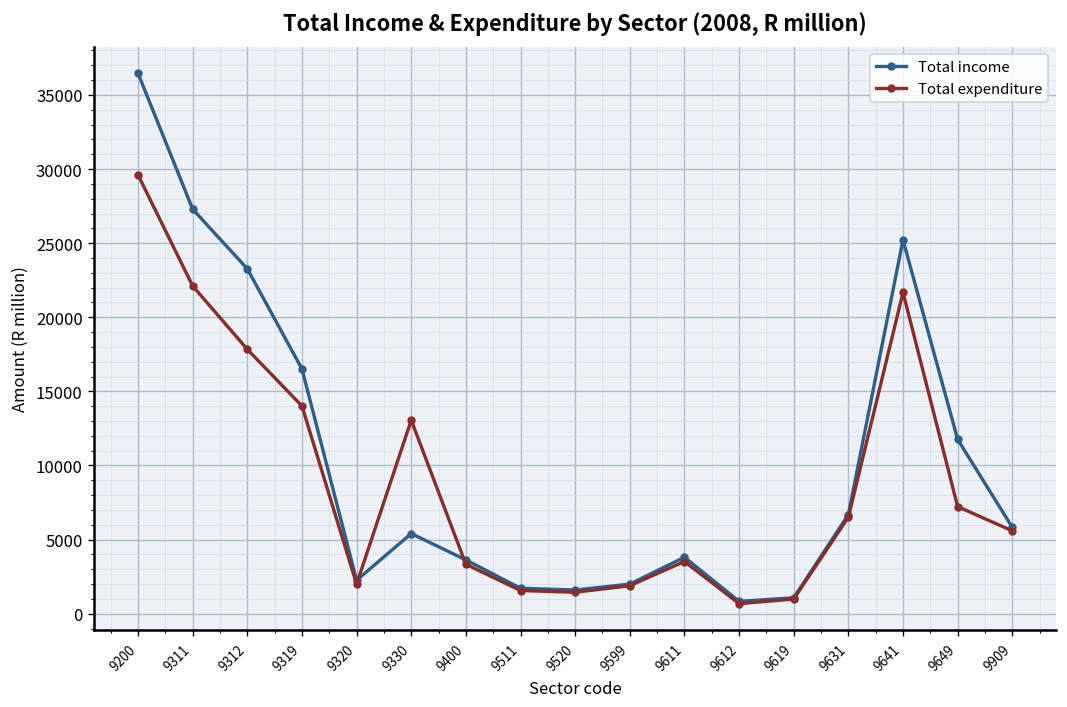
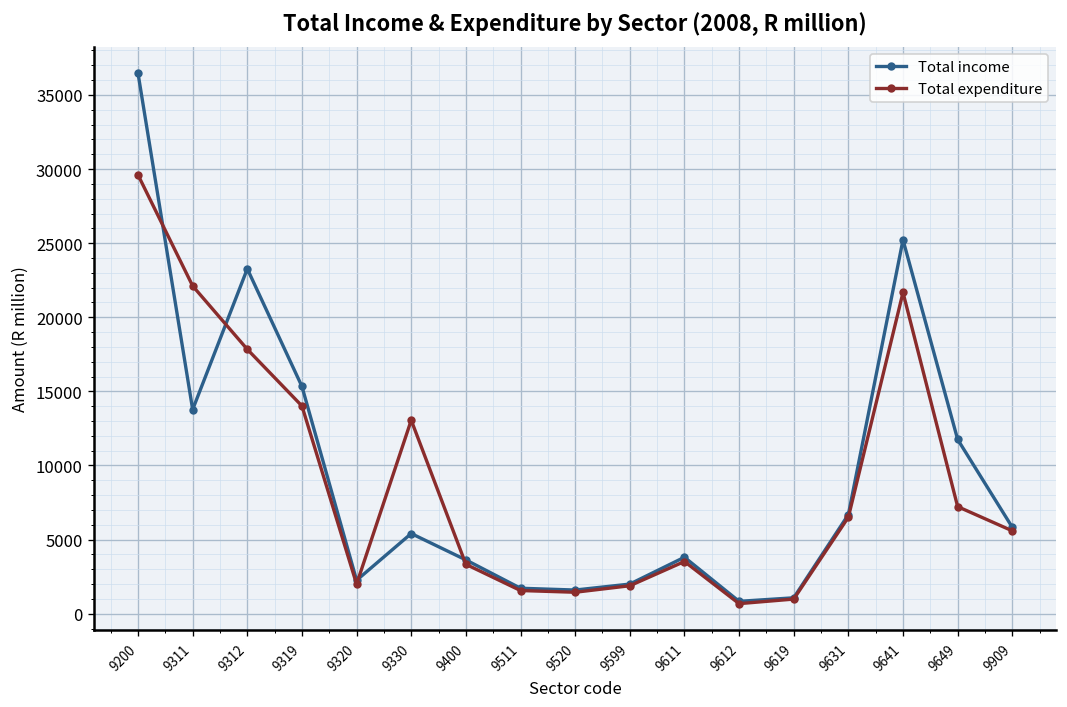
Total income, 9311: 27300 -> 13800
Total income, 9319: 16500 -> 15300
